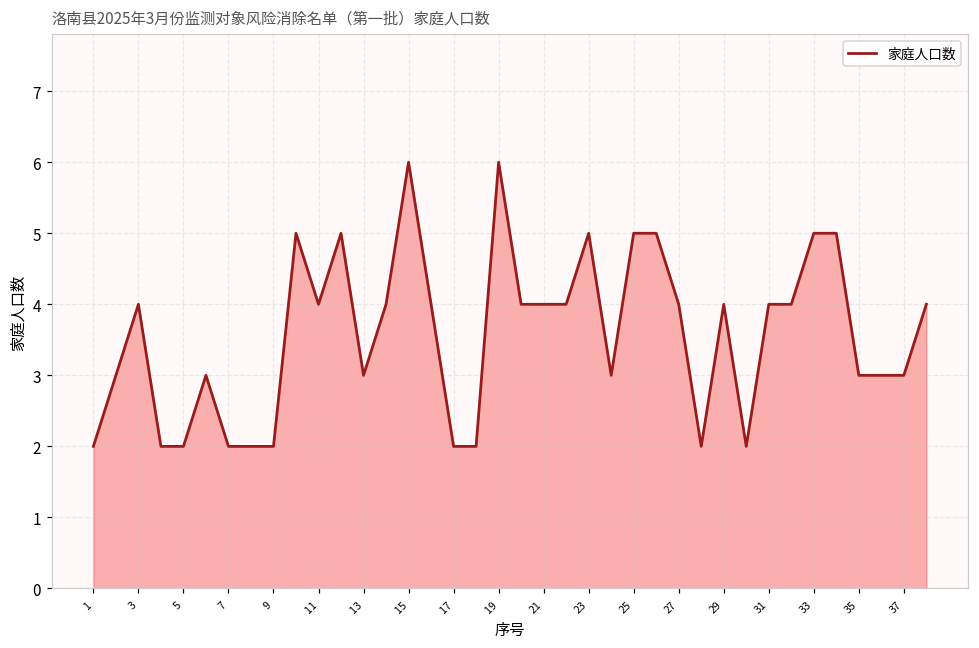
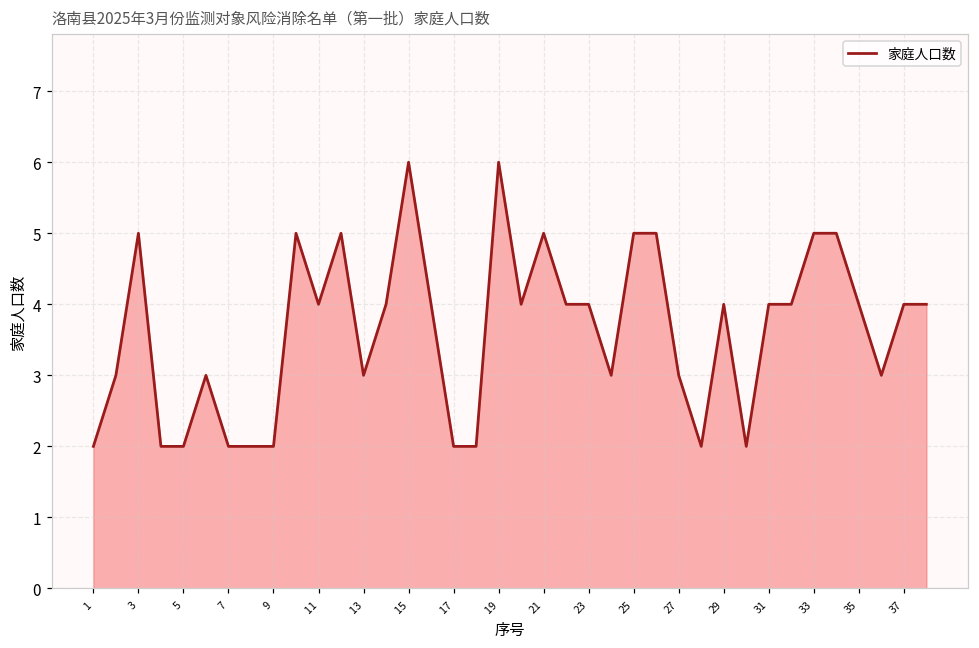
3: 4 -> 5
21: 4 -> 5
23: 5 -> 4
27: 4 -> 3
35: 3 -> 4
37: 3 -> 4
